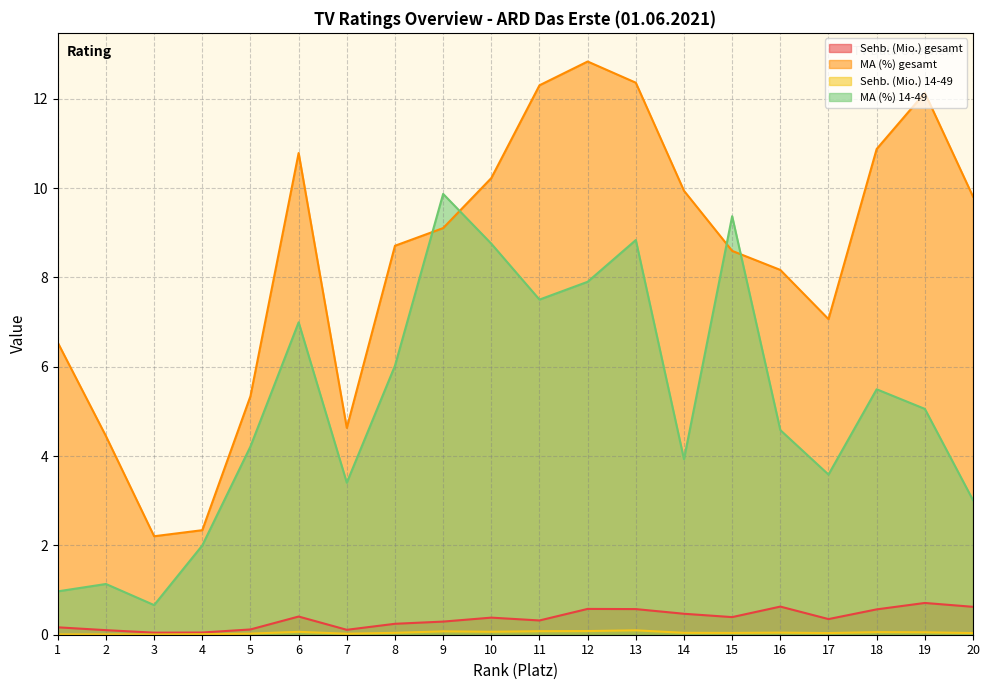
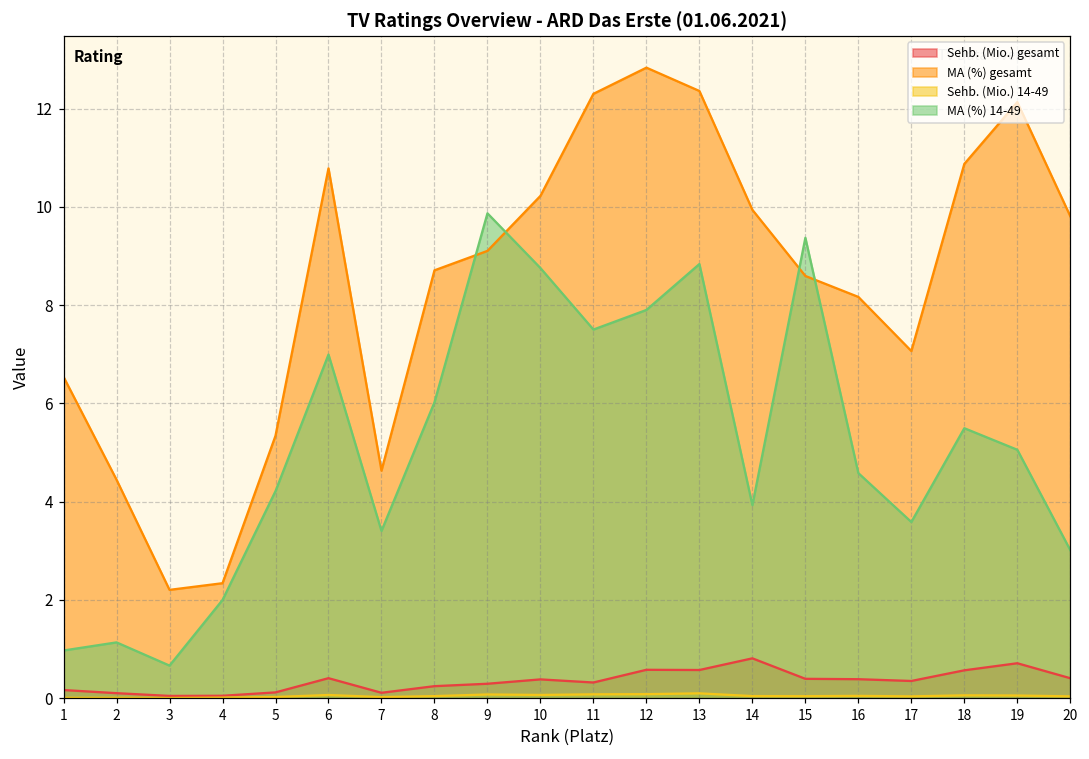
Sehb. (Mio.) gesamt, 14: 0.5 -> 0.8
Sehb. (Mio.) gesamt, 16: 0.6 -> 0.4
Sehb. (Mio.) gesamt, 20: 0.6 -> 0.4
